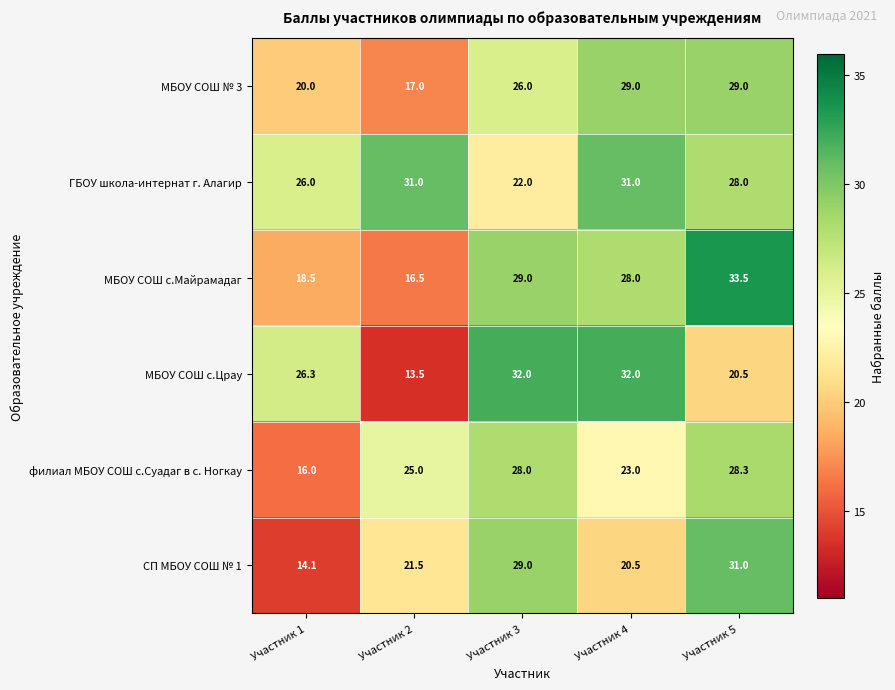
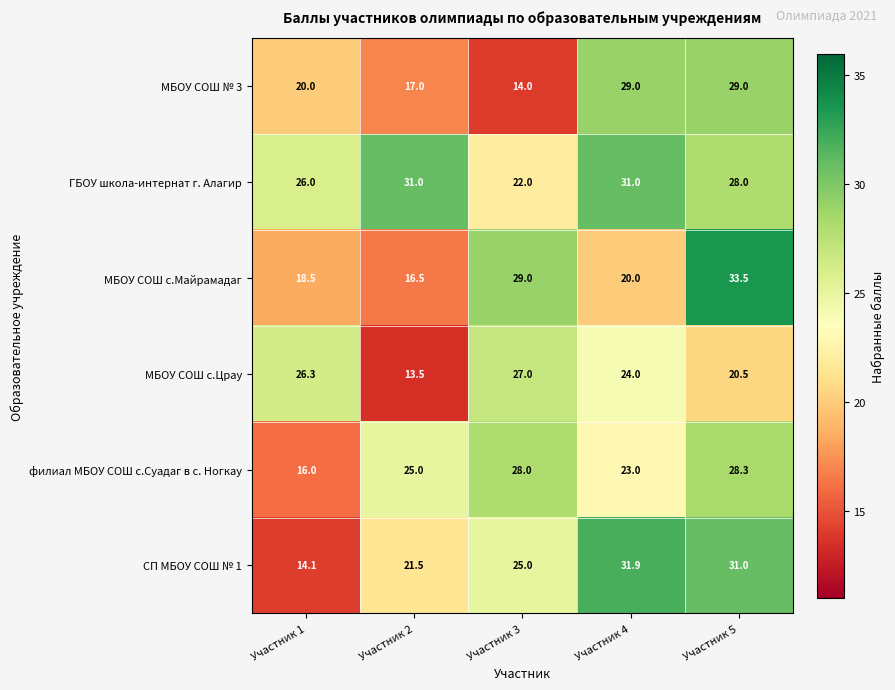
МБОУ СОШ № 3, Участник 3: 26.0 -> 14.0
МБОУ СОШ с.Майрамадаг, Участник 4: 28.0 -> 20.0
МБОУ СОШ с.Црау, Участник 3: 32.0 -> 27.0
МБОУ СОШ с.Црау, Участник 4: 32.0 -> 24.0
СП МБОУ СОШ № 1, Участник 3: 29.0 -> 25.0
СП МБОУ СОШ № 1, Участник 4: 20.5 -> 31.9
